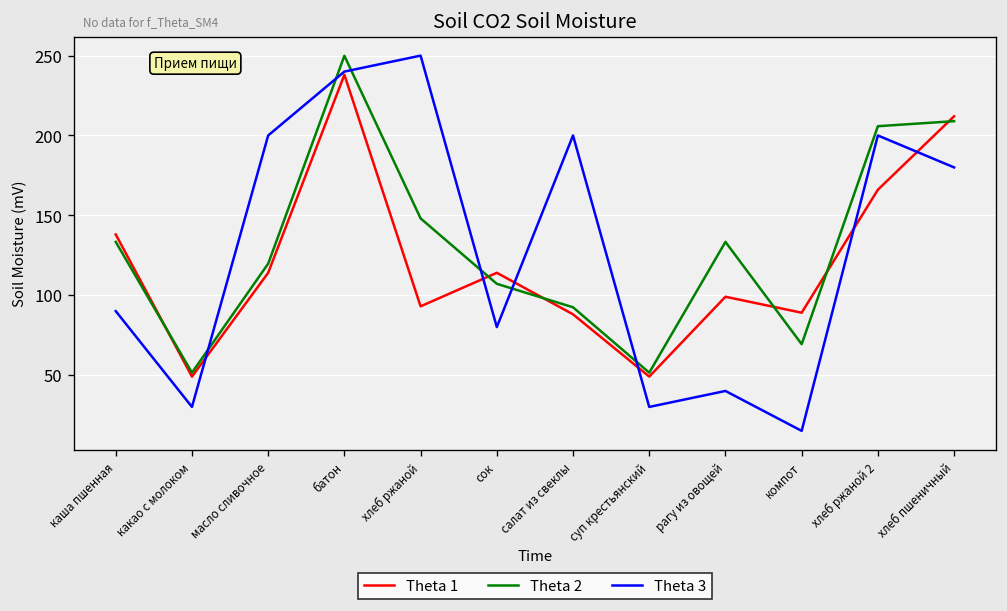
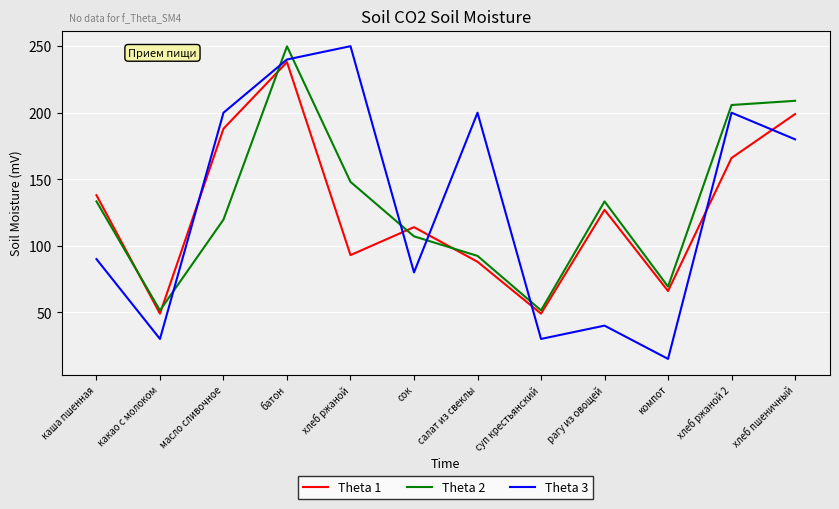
Theta 1, масло сливочное: 114 -> 188
Theta 1, рагу из овощей: 99 -> 127
Theta 1, компот: 89 -> 66
Theta 1, хлеб пшеничный: 212 -> 199
